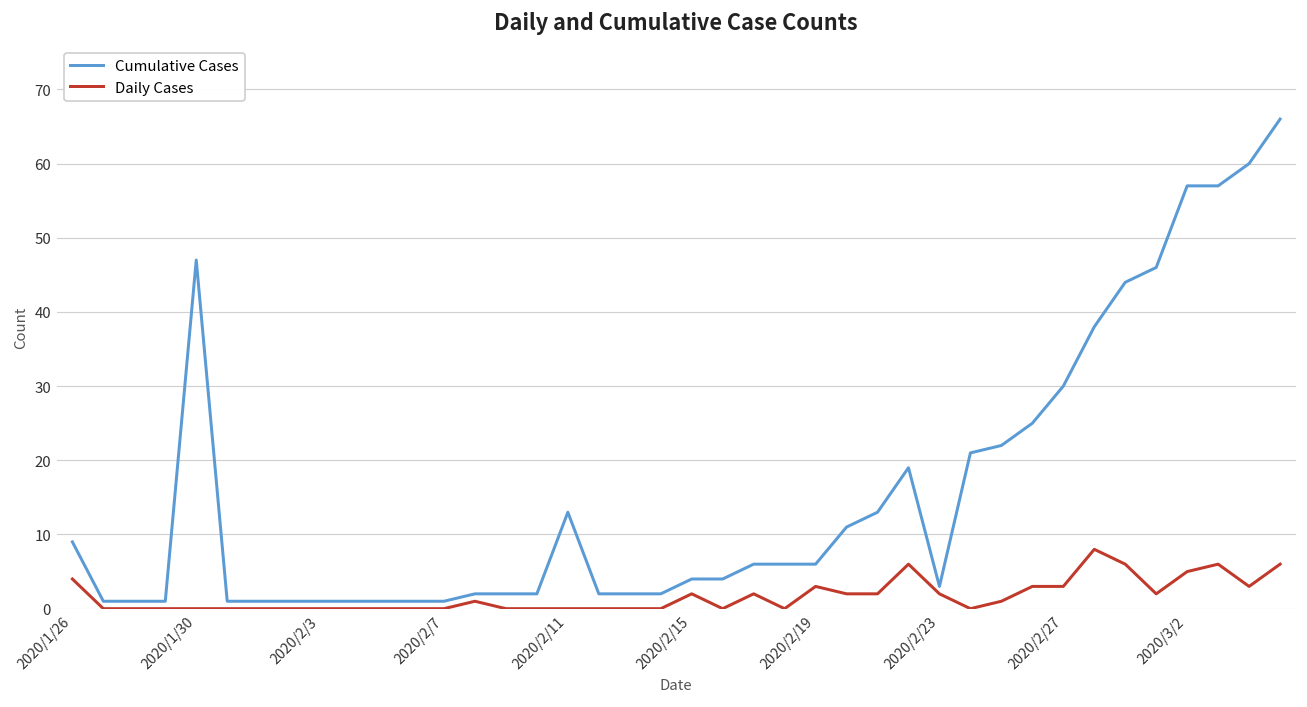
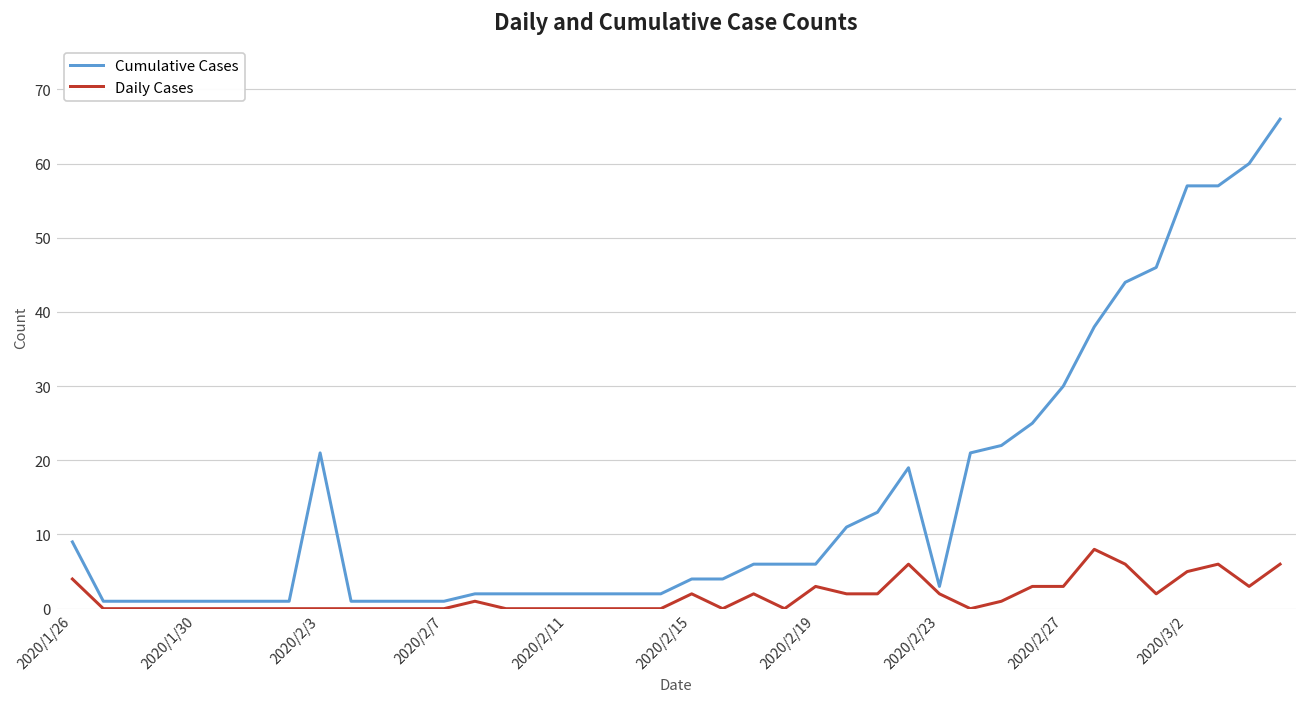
Cumulative Cases, 2020/1/30: 47 -> 1
Cumulative Cases, 2020/2/3: 1 -> 21
Cumulative Cases, 2020/2/11: 13 -> 2
